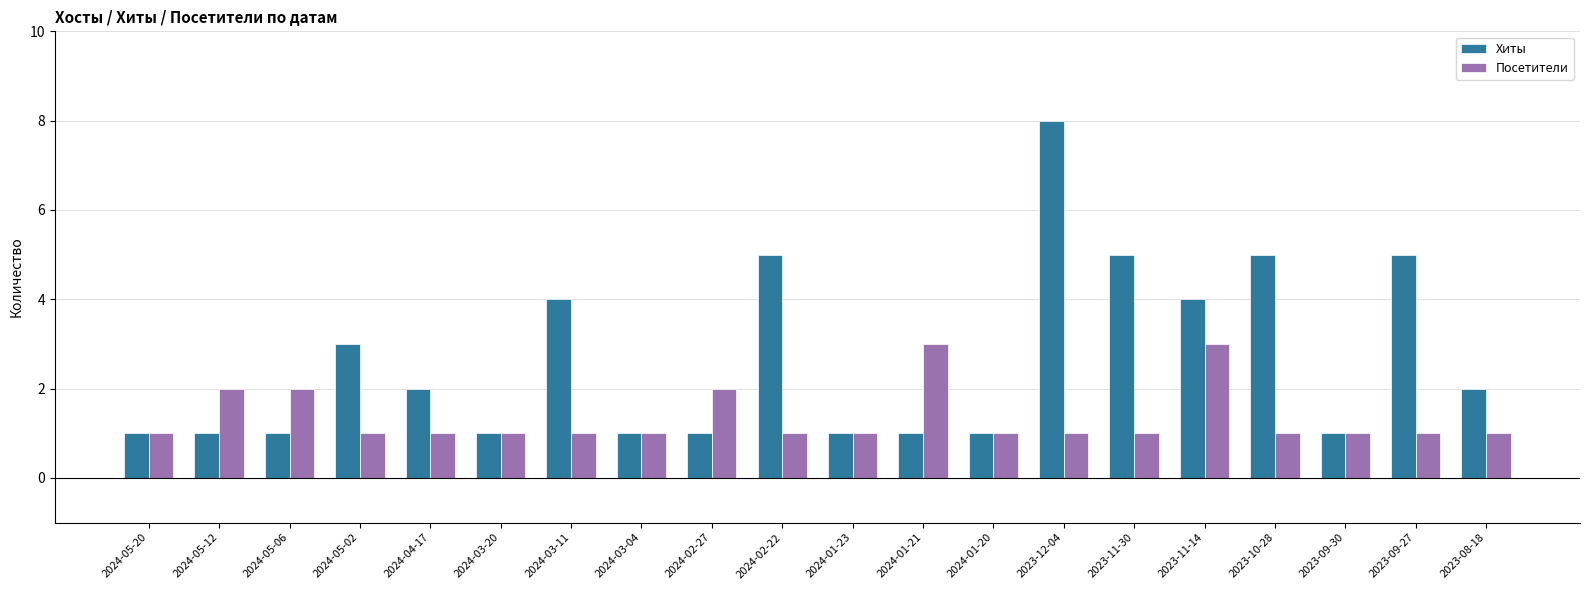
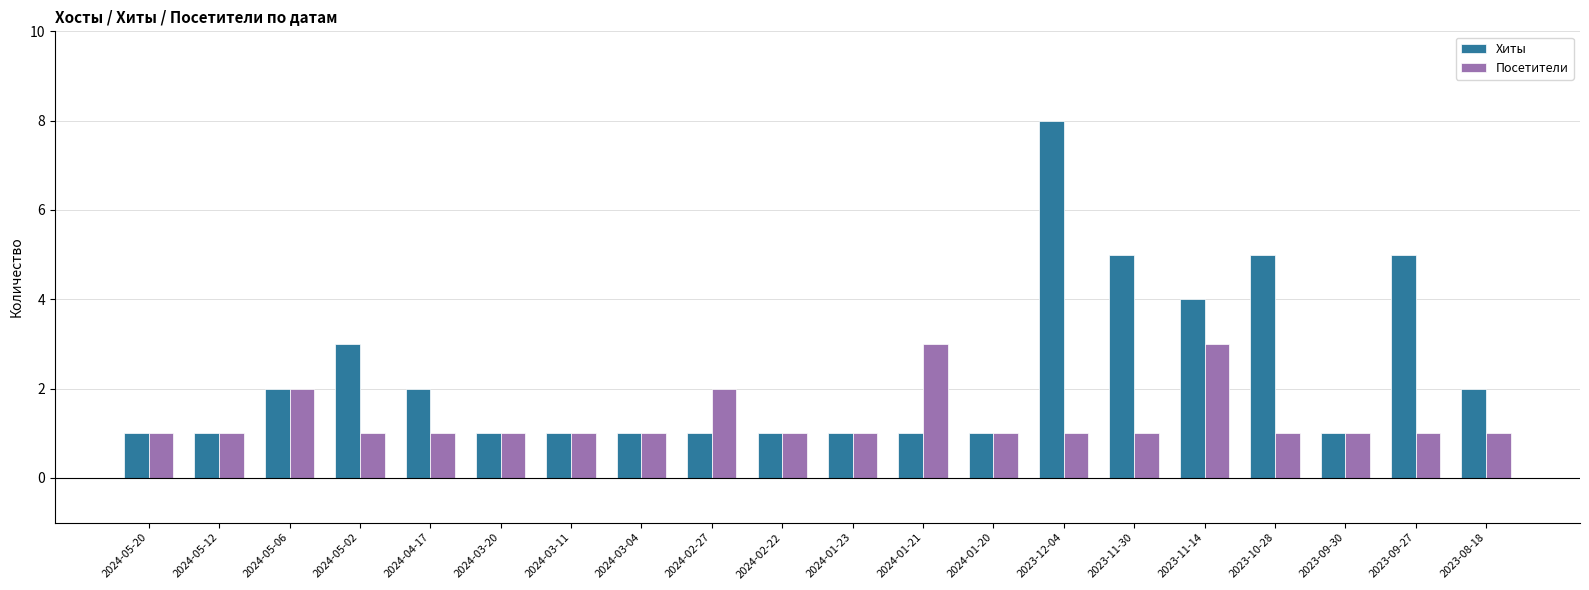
Посетители, 2024-05-12: 2 -> 1
Хиты, 2024-05-06: 1 -> 2
Хиты, 2024-03-11: 4 -> 1
Хиты, 2024-02-22: 5 -> 1
